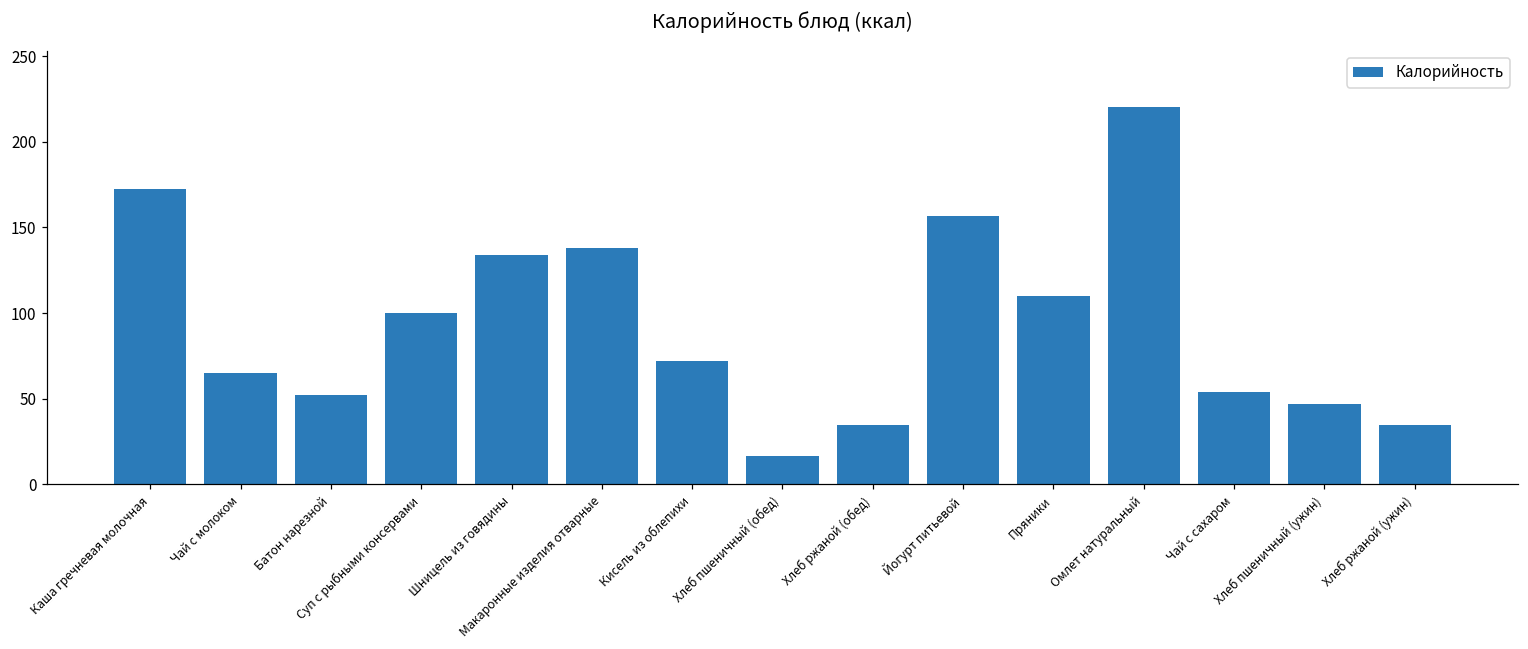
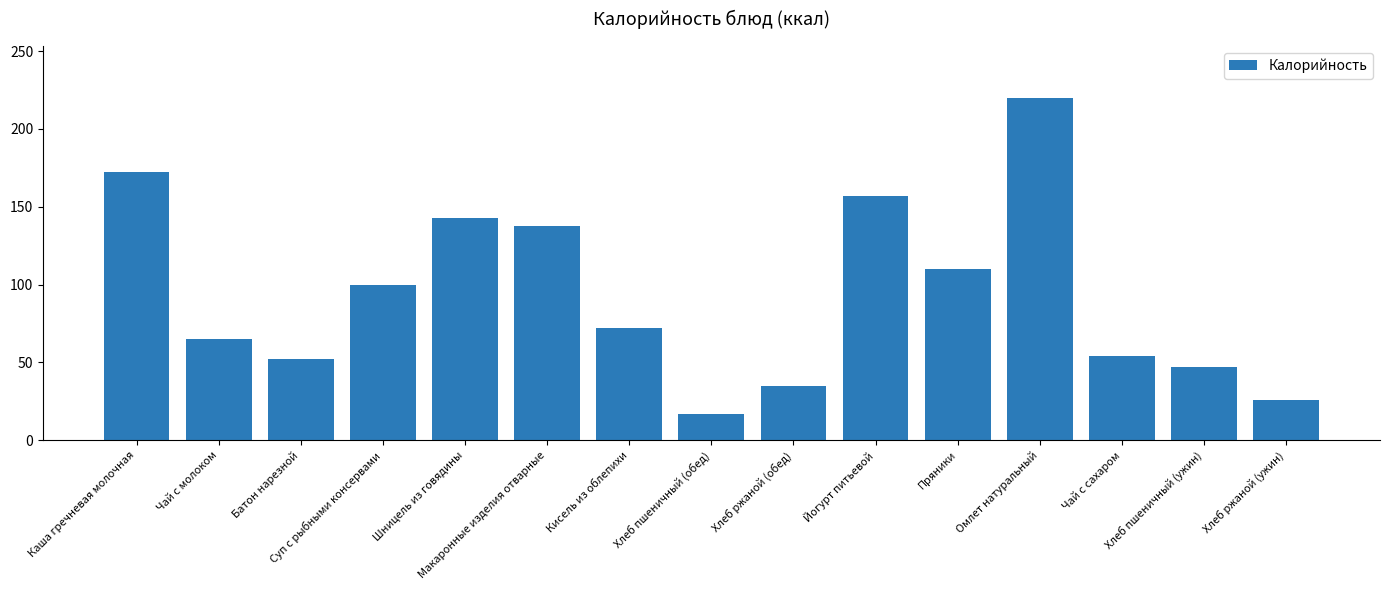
Шницель из говядины: 134 -> 143
Хлеб ржаной (ужин): 35 -> 26
